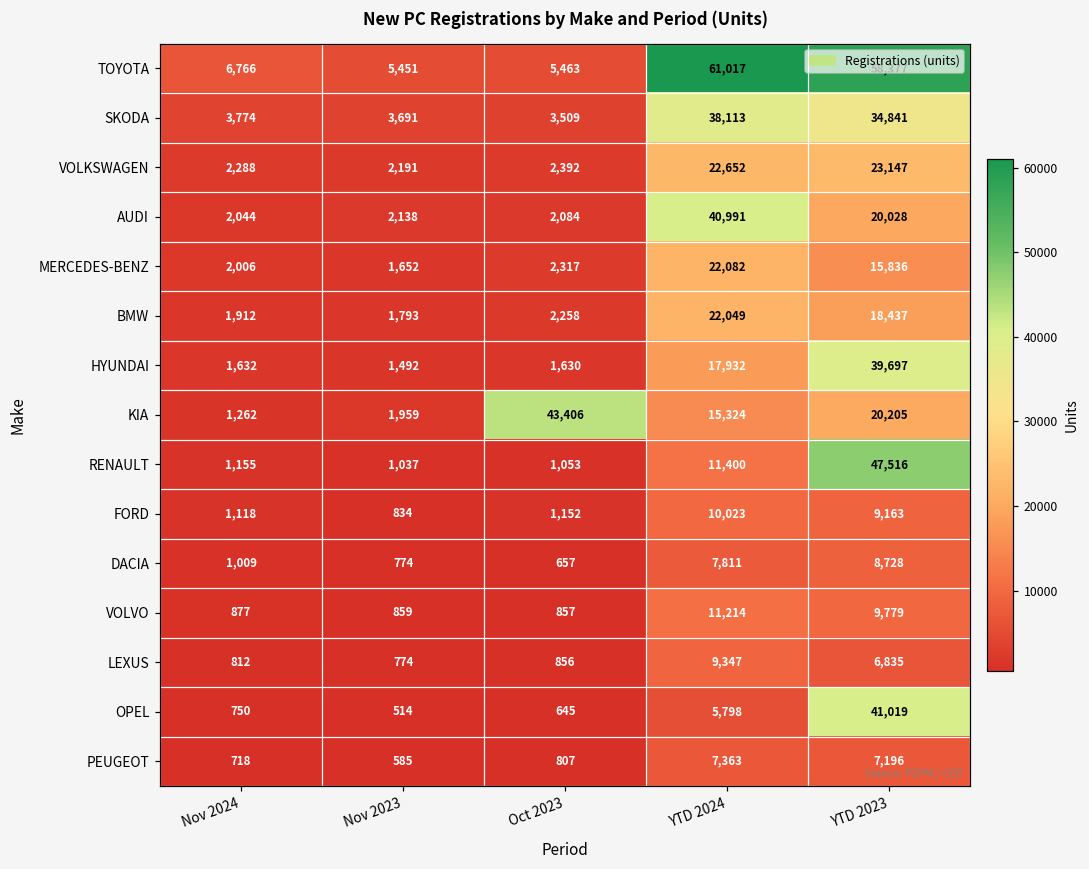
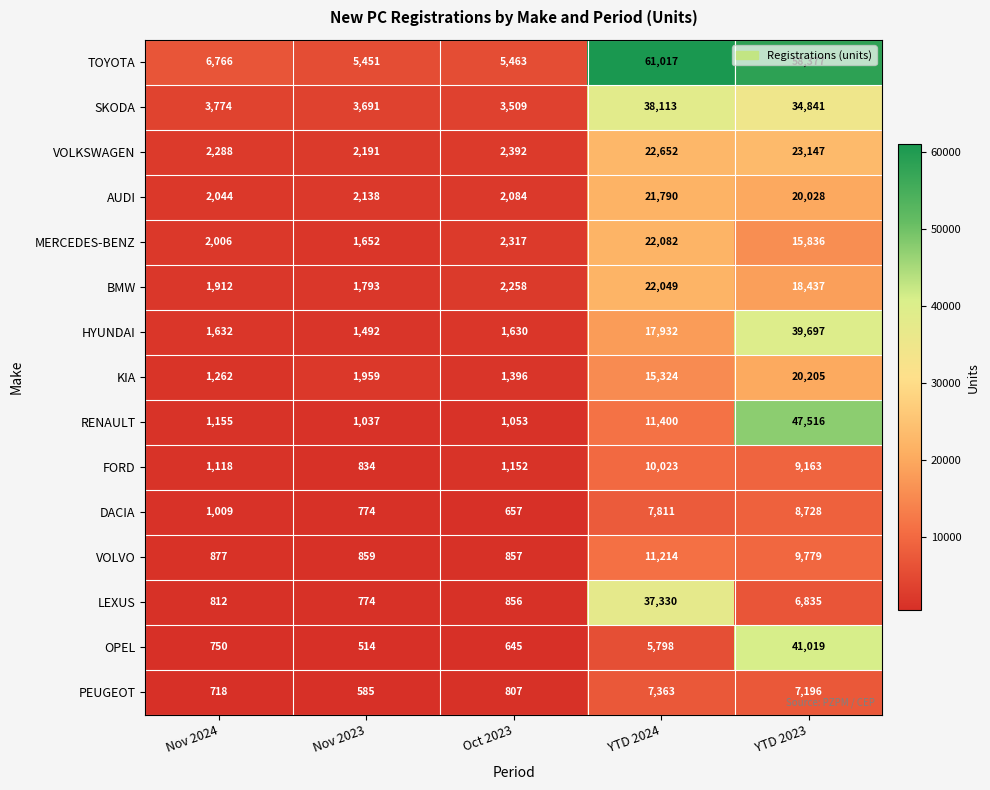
AUDI, YTD 2024: 40,991 -> 21,790
KIA, Oct 2023: 43,406 -> 1,396
LEXUS, YTD 2024: 9,347 -> 37,330
